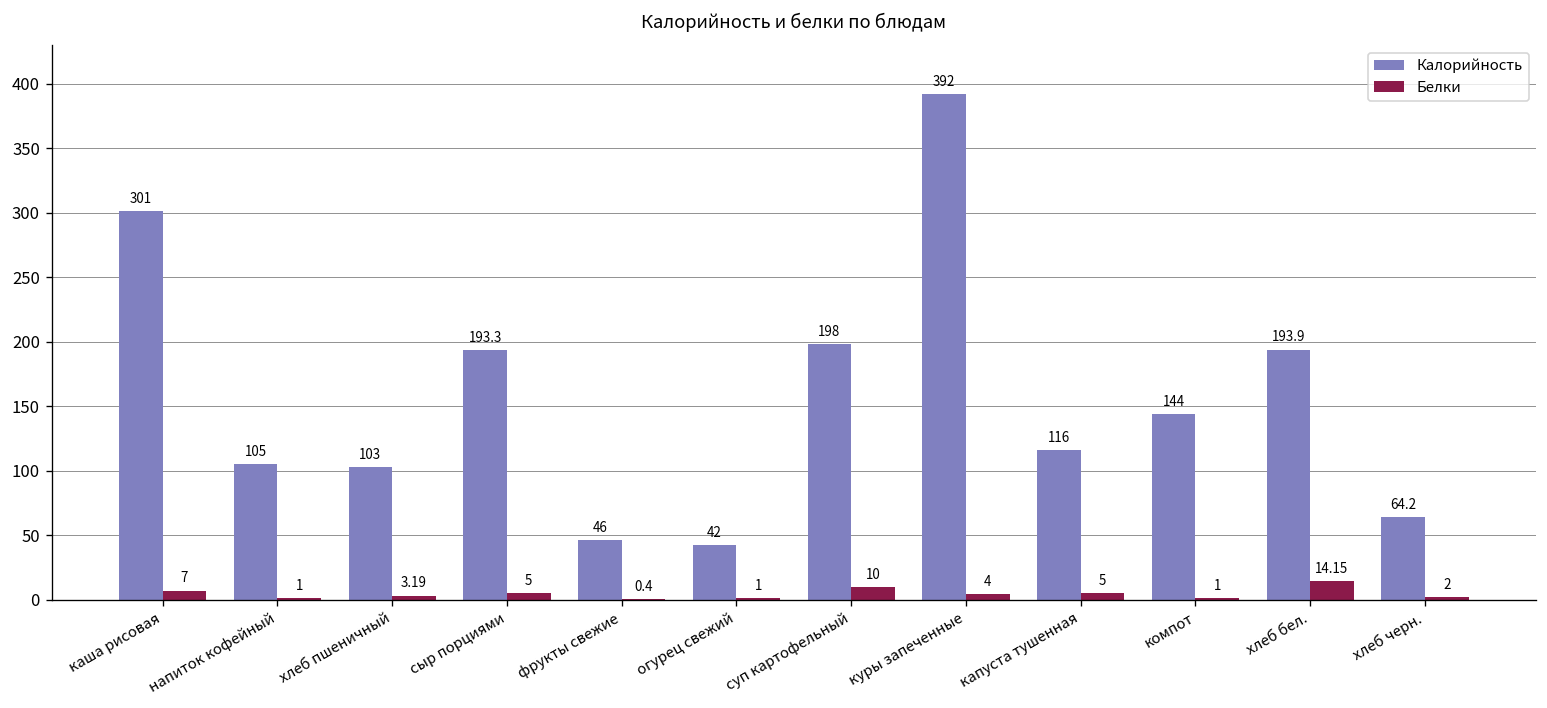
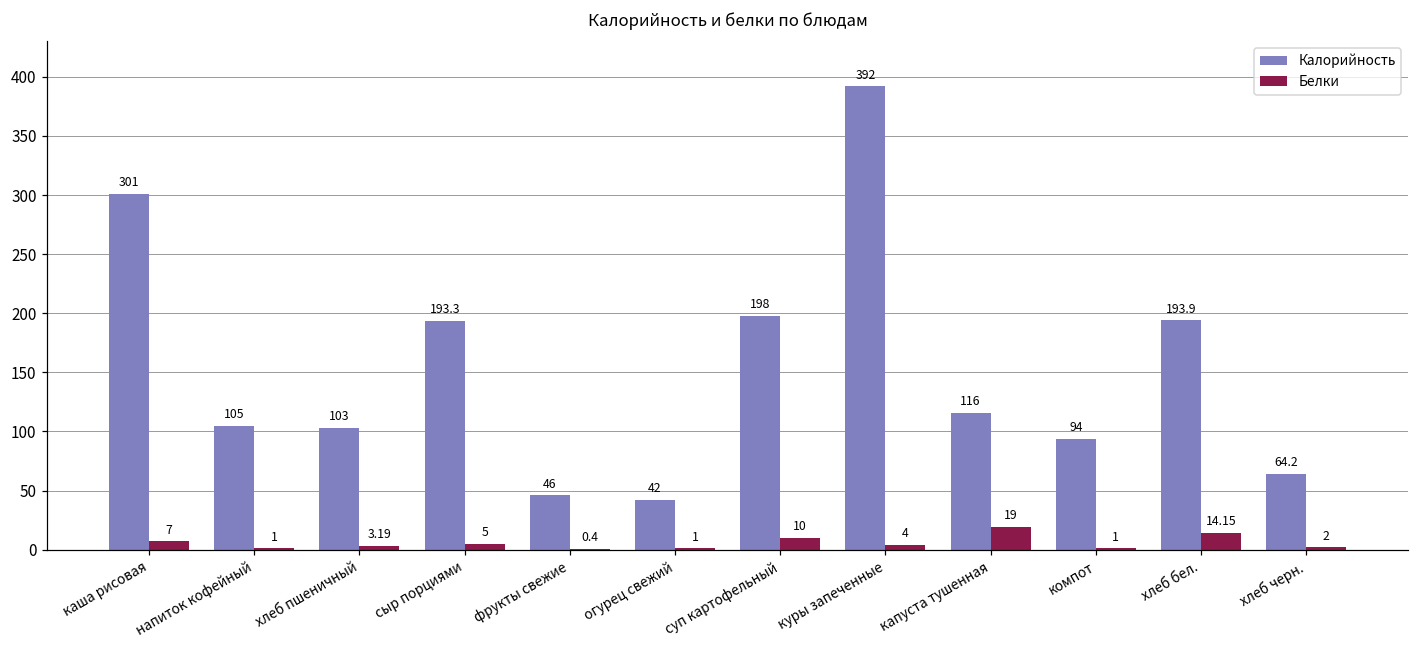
Белки, капуста тушенная: 5 -> 19
Калорийность, компот: 144 -> 94
